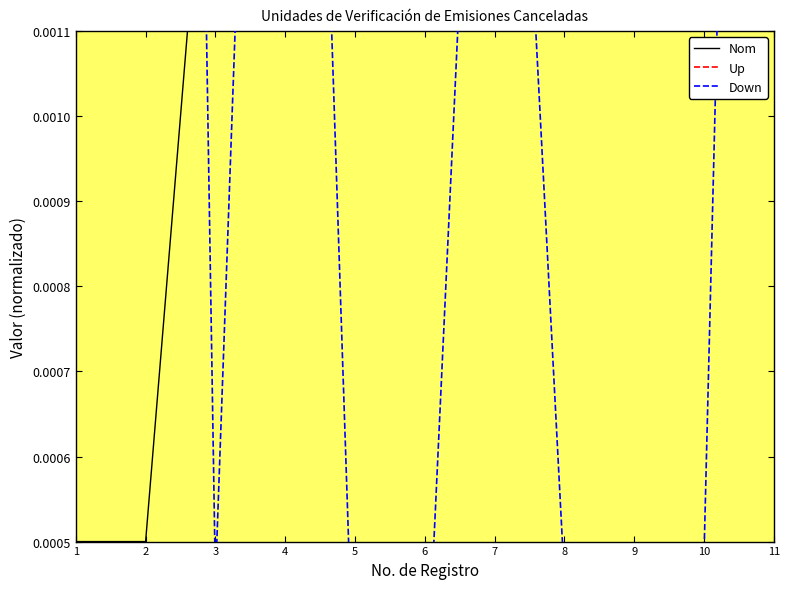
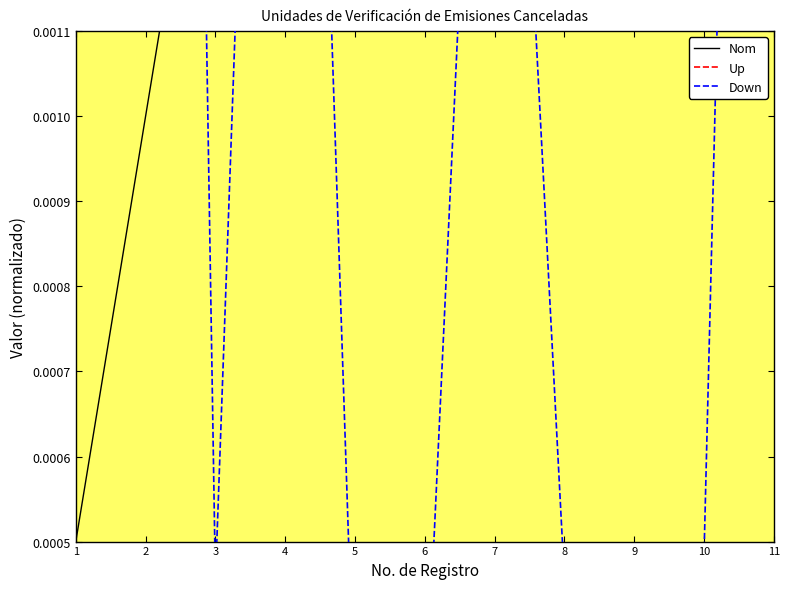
Nom, 2: 0.00050 -> 0.00100
